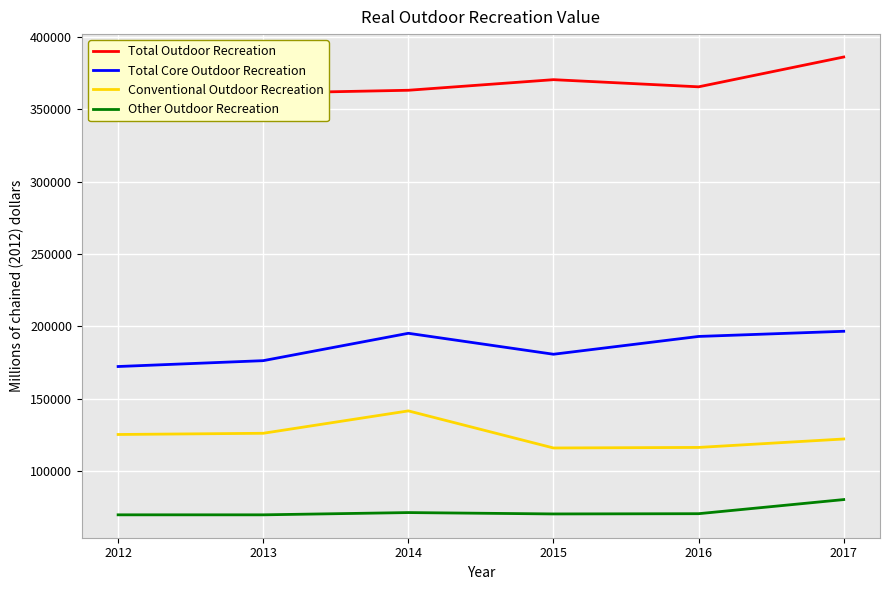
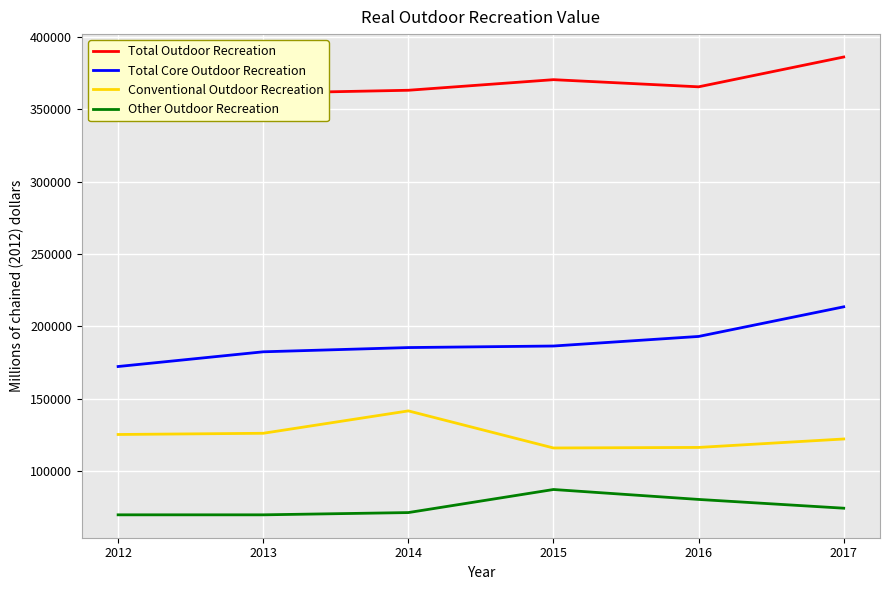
Total Core Outdoor Recreation, 2013: 176000 -> 182000
Total Core Outdoor Recreation, 2014: 195000 -> 185000
Total Core Outdoor Recreation, 2015: 181000 -> 186000
Other Outdoor Recreation, 2015: 70000 -> 87000
Other Outdoor Recreation, 2016: 71000 -> 80000
Total Core Outdoor Recreation, 2017: 197000 -> 214000
Other Outdoor Recreation, 2017: 80000 -> 74000
